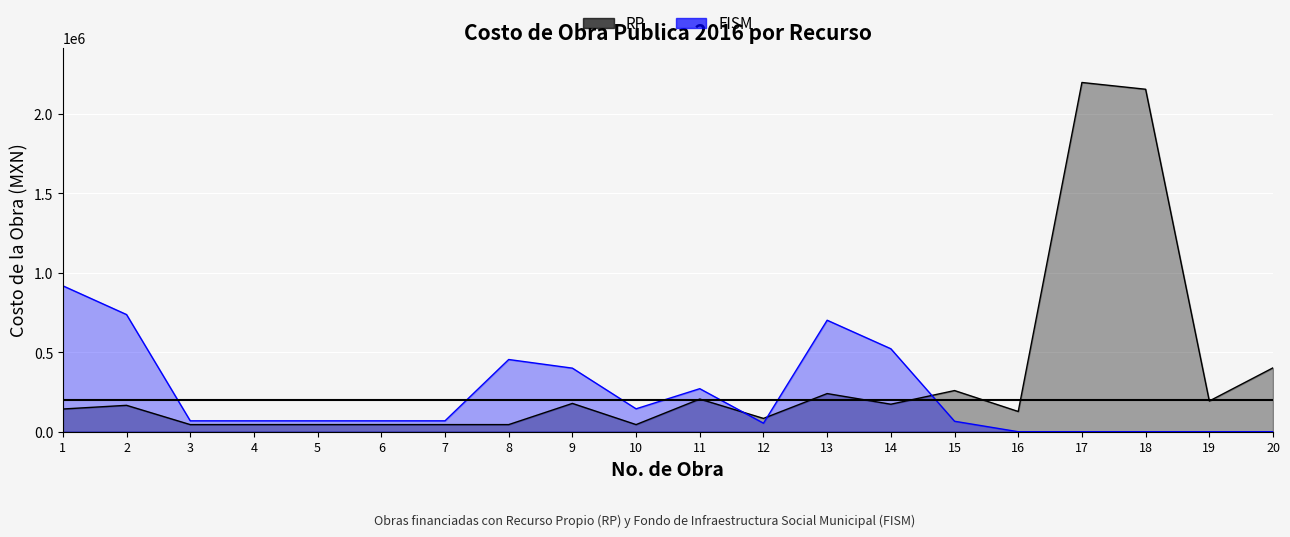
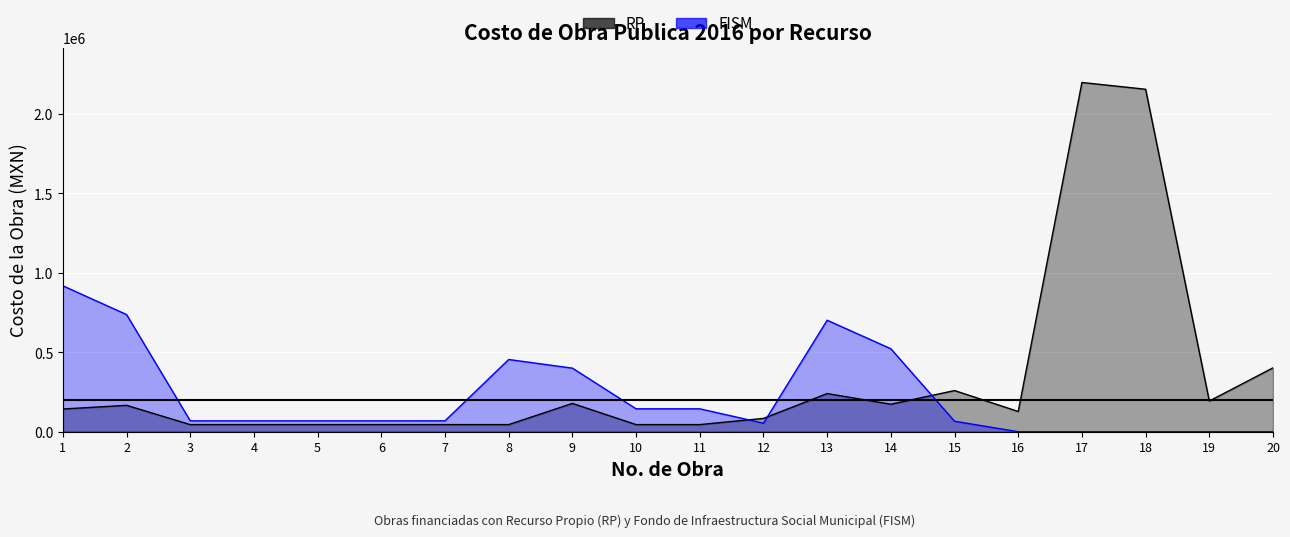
RP, 11: 210000 -> 40000
FISM, 11: 270000 -> 140000
